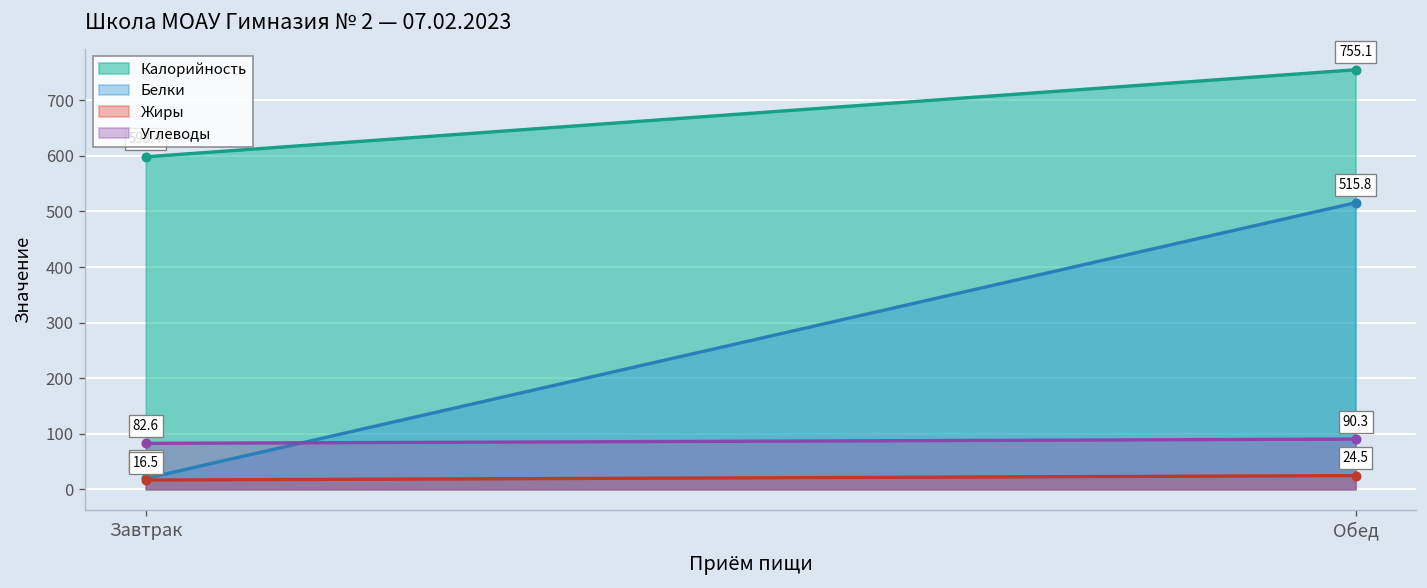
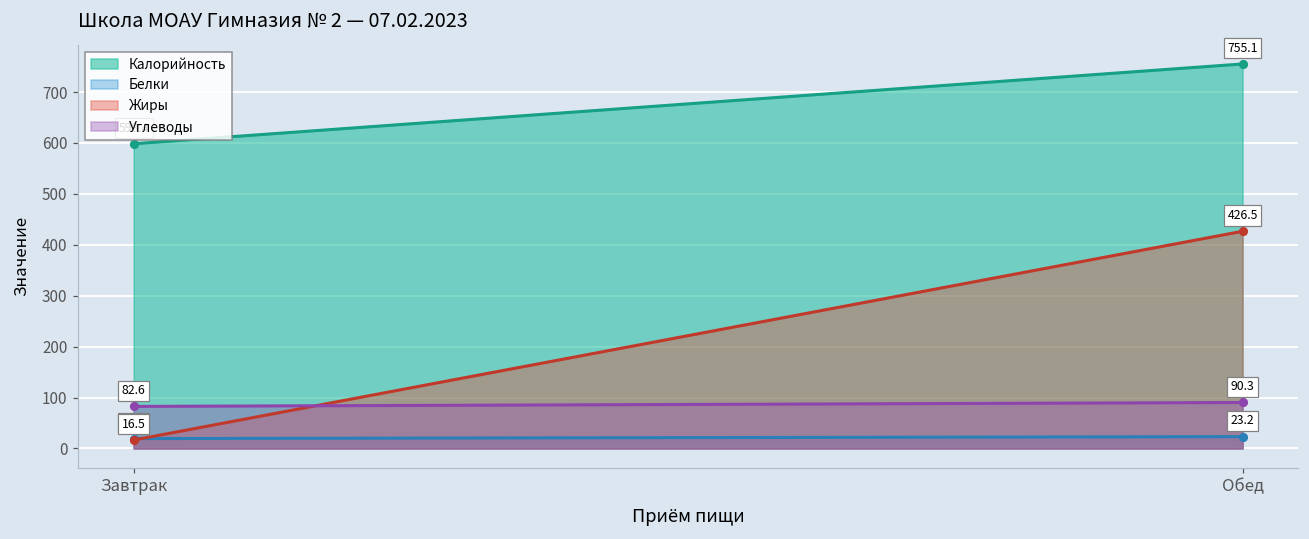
Белки, Обед: 515.8 -> 23.2
Жиры, Обед: 24.5 -> 426.5
